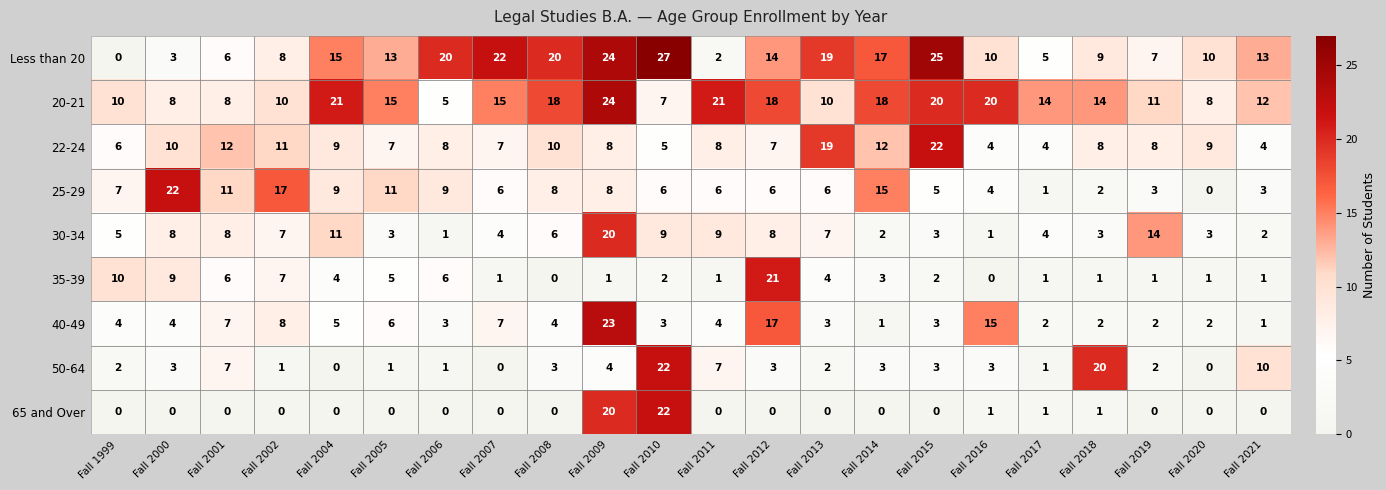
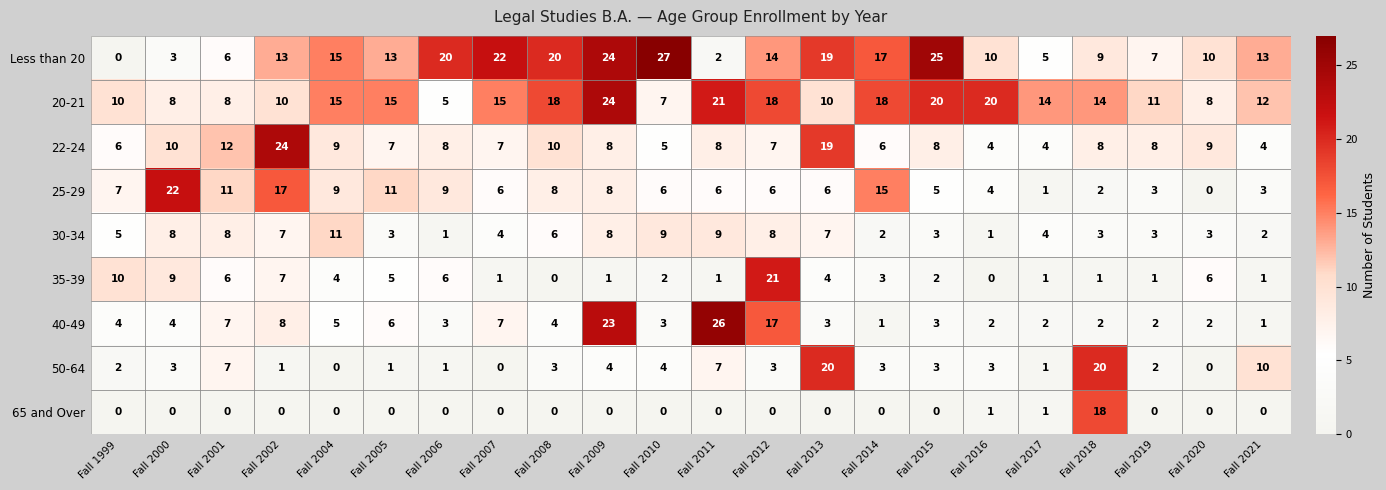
Less than 20, Fall 2002: 8 -> 13
20-21, Fall 2004: 21 -> 15
22-24, Fall 2002: 11 -> 24
22-24, Fall 2014: 12 -> 6
22-24, Fall 2015: 22 -> 8
30-34, Fall 2009: 20 -> 8
30-34, Fall 2019: 14 -> 3
35-39, Fall 2020: 1 -> 6
40-49, Fall 2011: 4 -> 26
40-49, Fall 2016: 15 -> 2
50-64, Fall 2010: 22 -> 4
50-64, Fall 2013: 2 -> 20
65 and Over, Fall 2009: 20 -> 0
65 and Over, Fall 2010: 22 -> 0
65 and Over, Fall 2018: 1 -> 18
